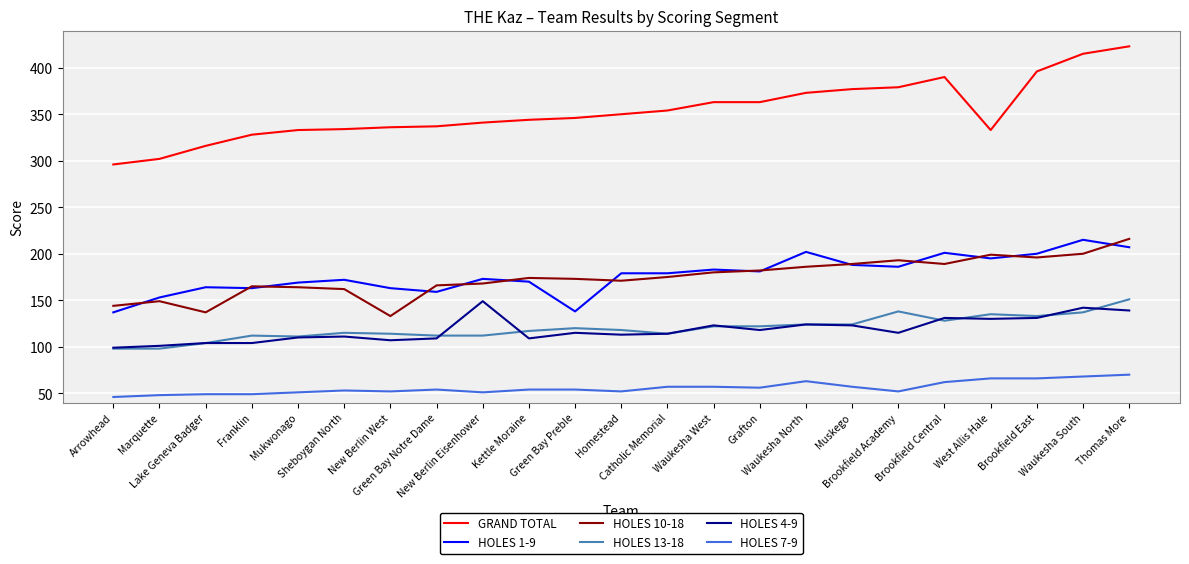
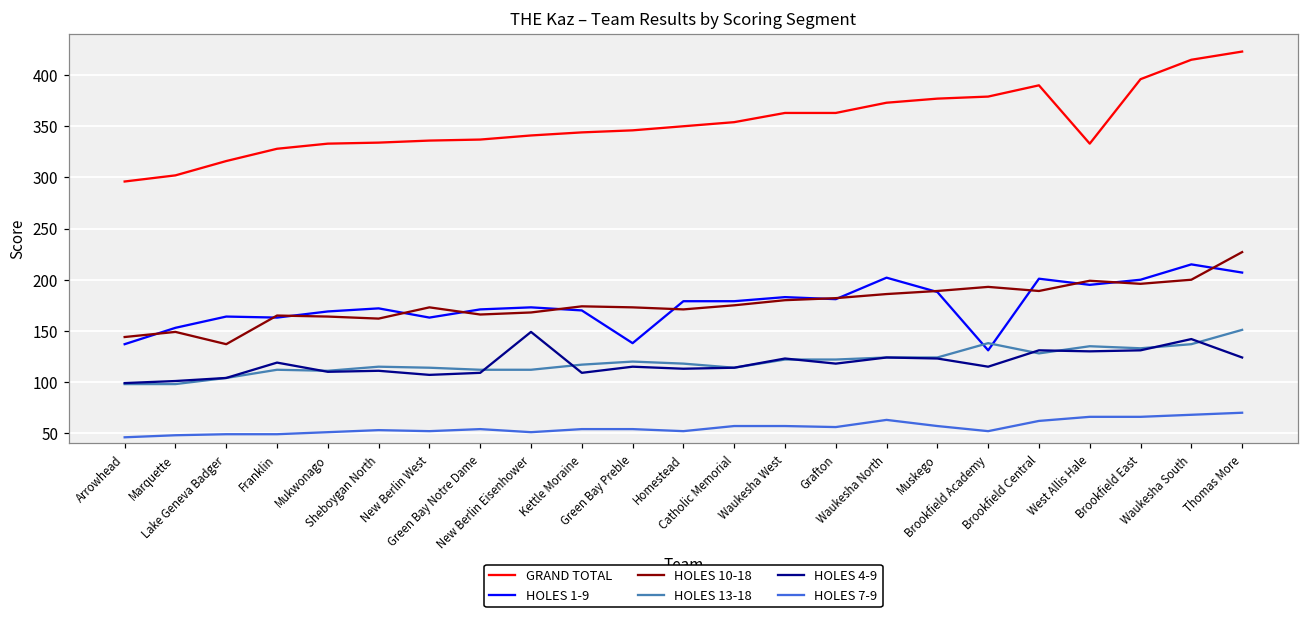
HOLES 4-9, Franklin: 100 -> 120
HOLES 10-18, New Berlin West: 130 -> 170
HOLES 1-9, Green Bay Notre Dame: 160 -> 170
HOLES 1-9, Brookfield Academy: 190 -> 130
HOLES 10-18, Thomas More: 220 -> 230
HOLES 4-9, Thomas More: 140 -> 120
